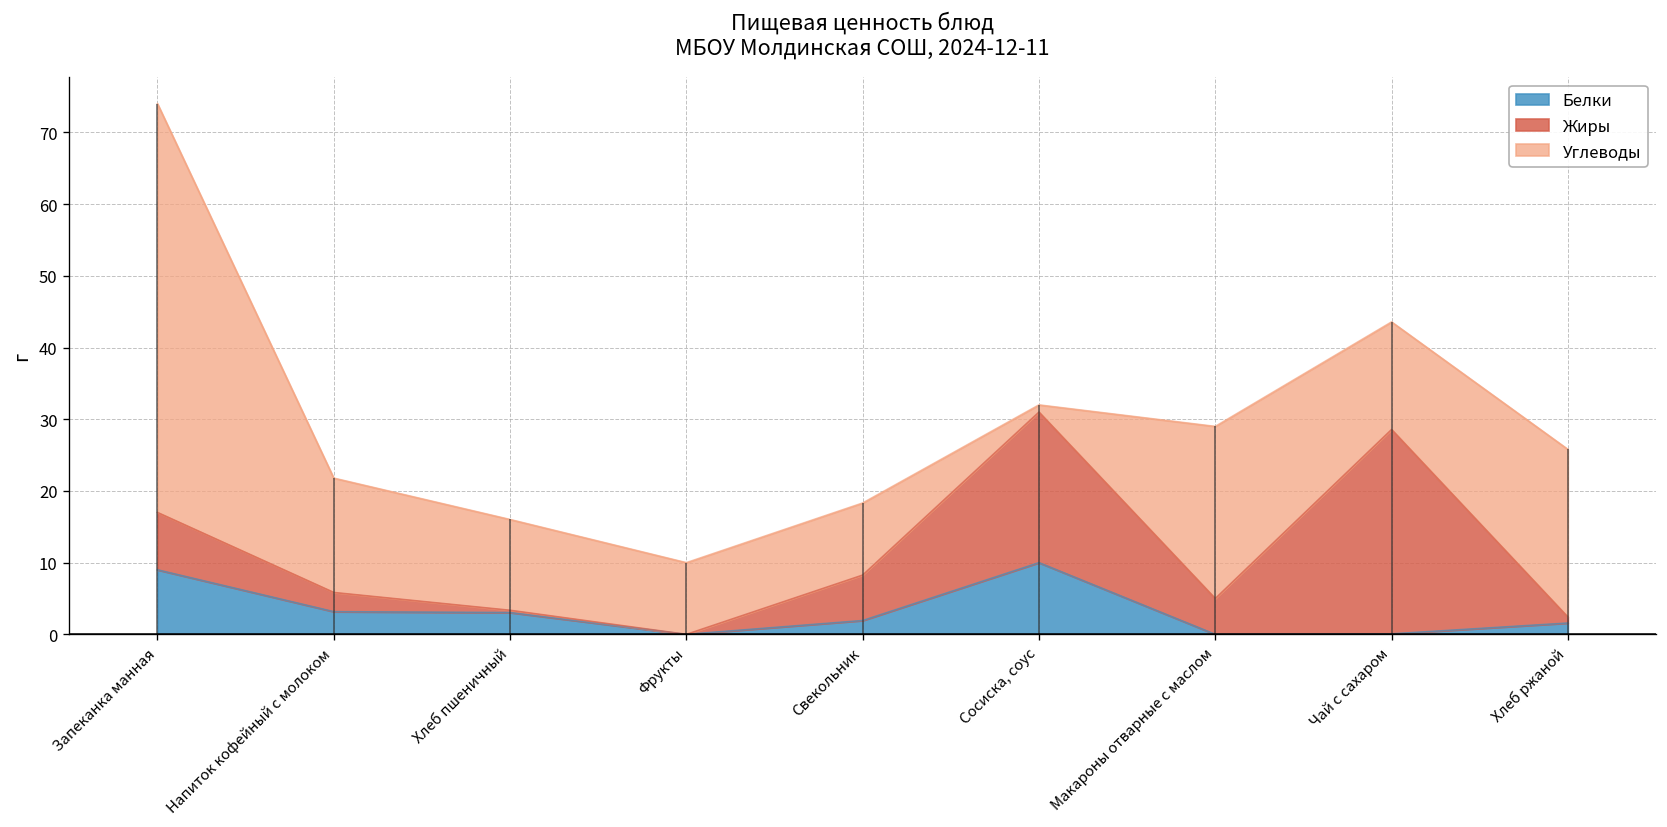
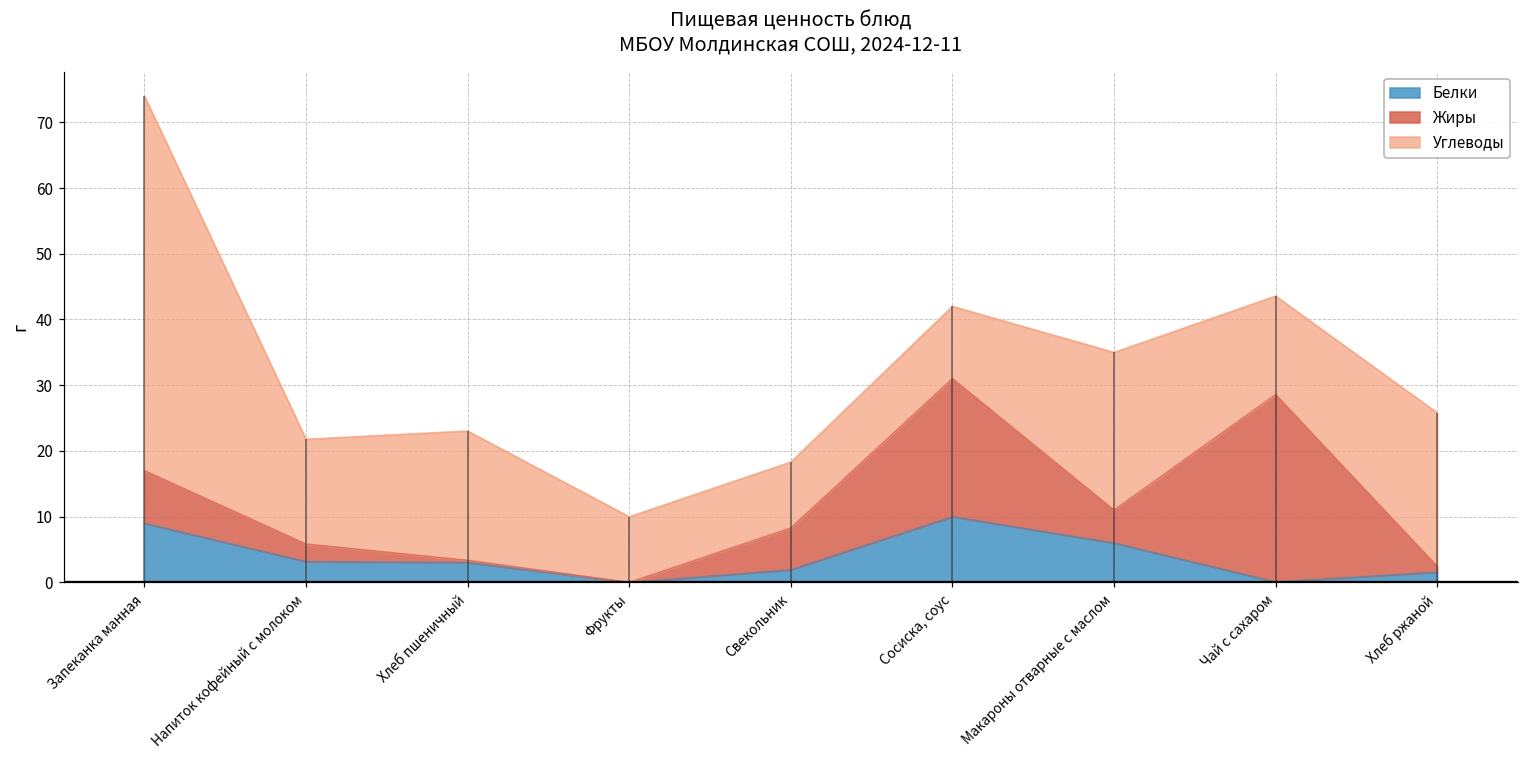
Углеводы, Хлеб пшеничный: 13 -> 20
Углеводы, Сосиска, соус: 1 -> 11
Белки, Макароны отварные с маслом: 0 -> 6
